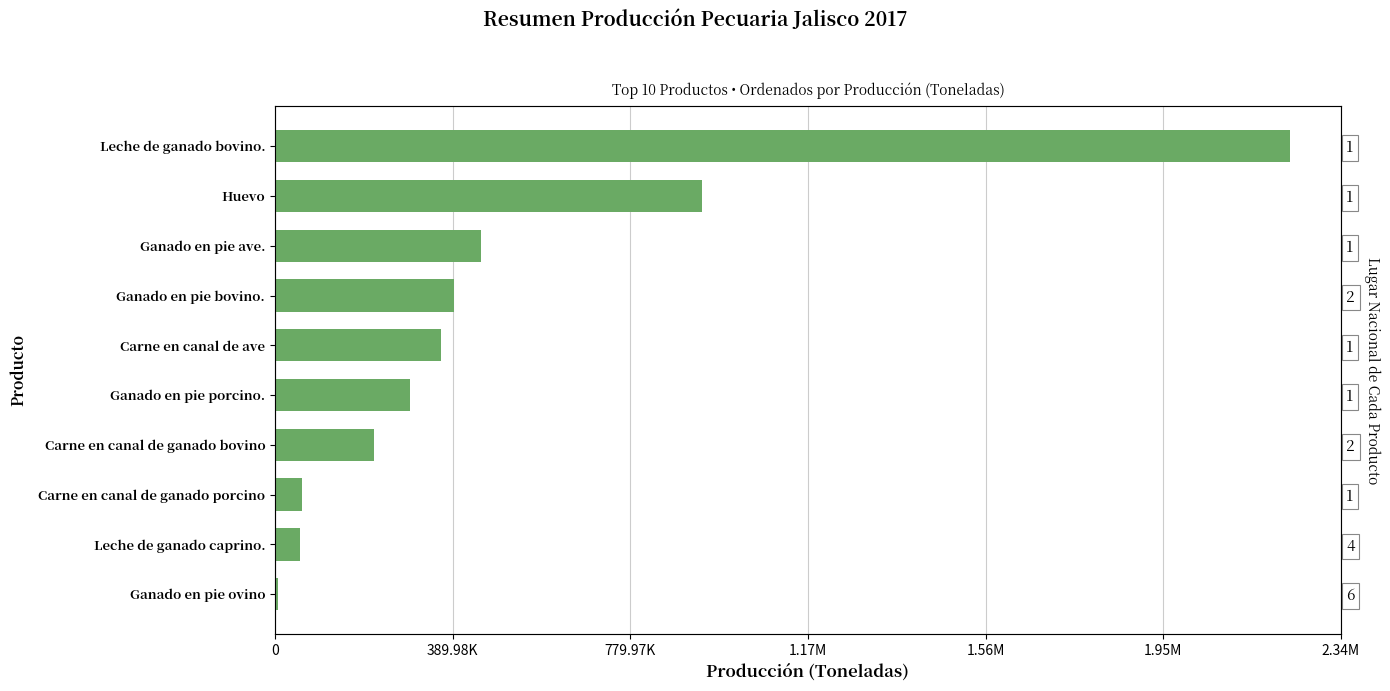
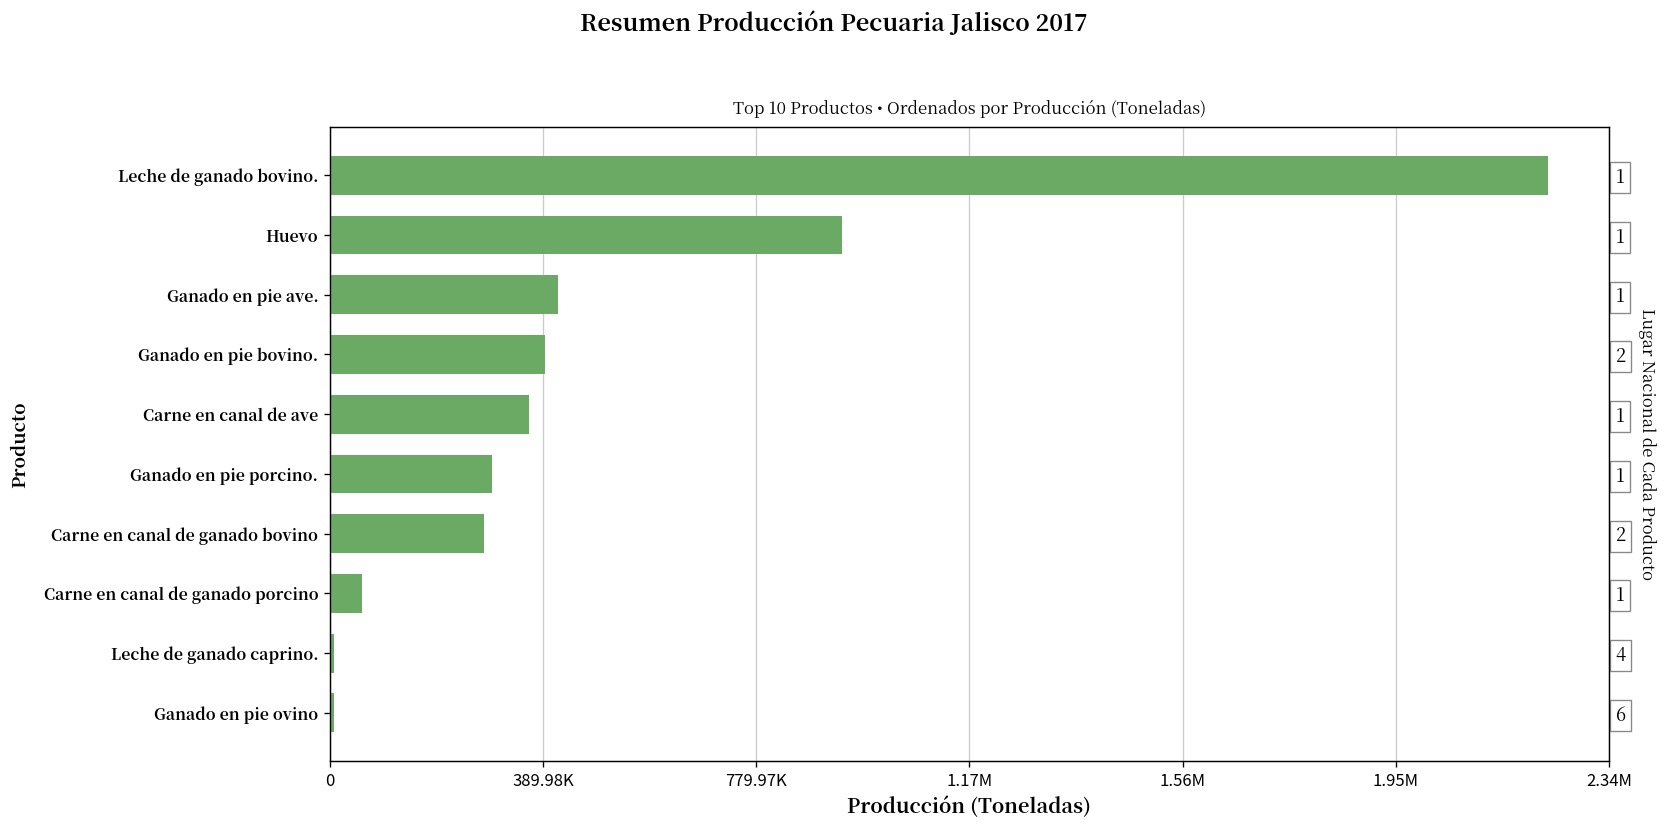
Ganado en pie ave.: 450000 -> 420000
Carne en canal de ganado bovino: 220000 -> 280000
Leche de ganado caprino.: 60000 -> 10000
